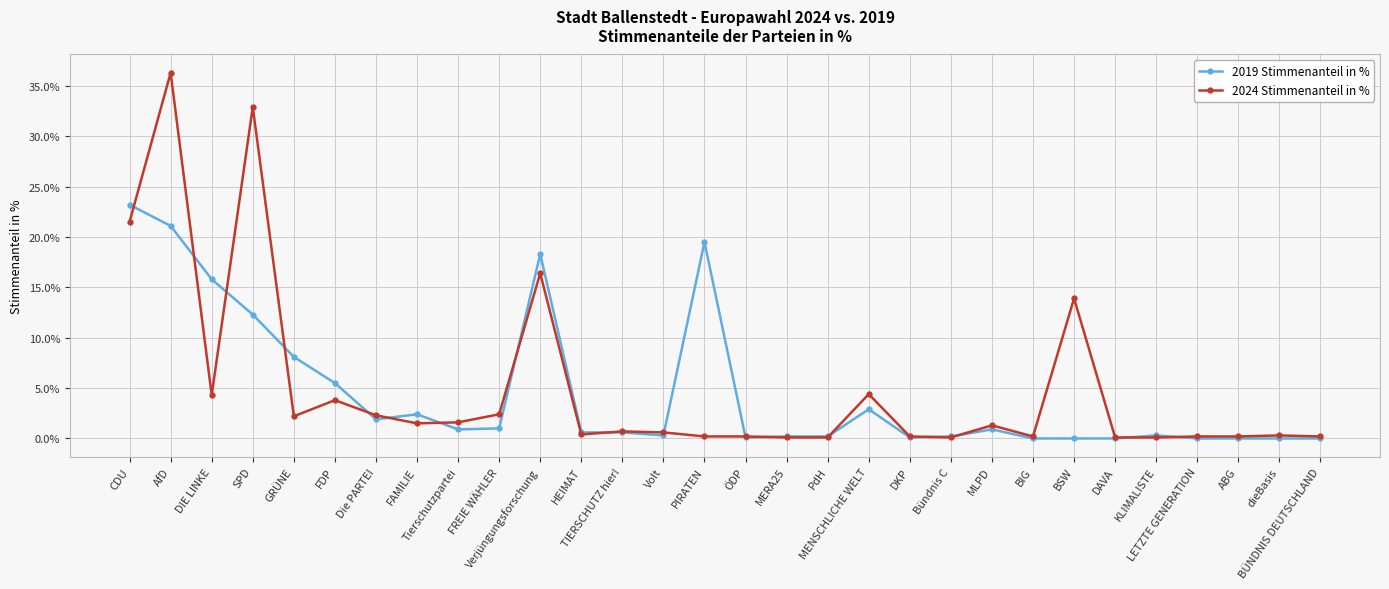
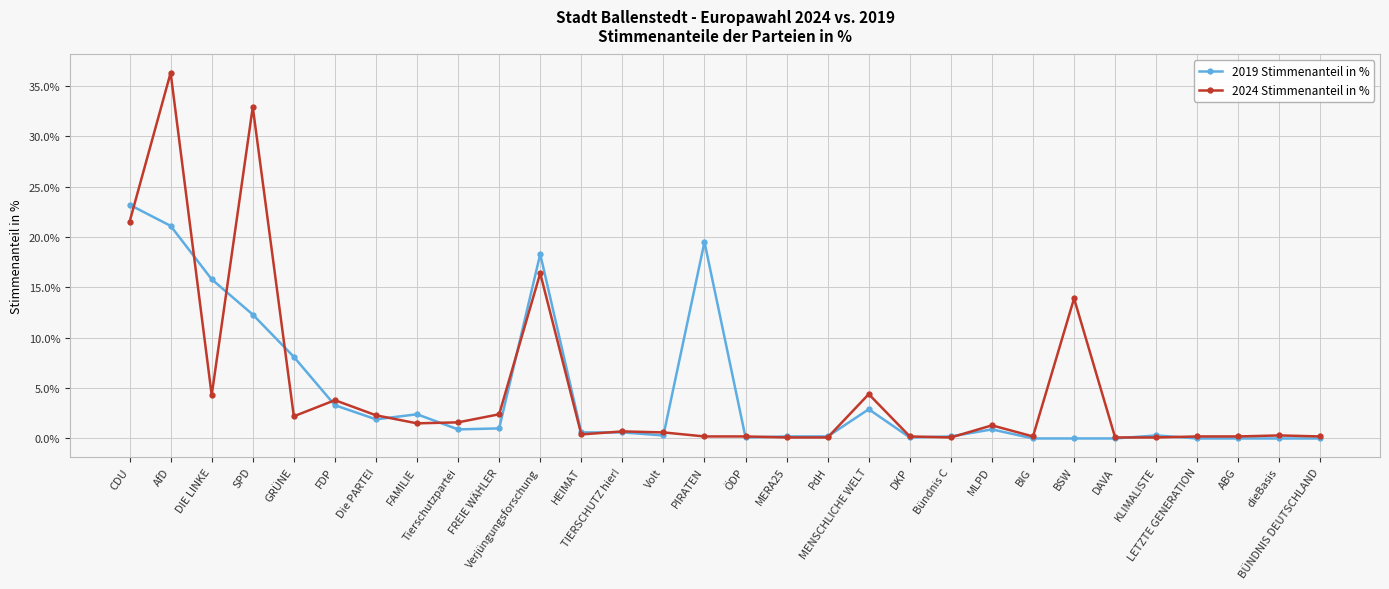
2019 Stimmenanteil in %, FDP: 5.5% -> 3.3%
